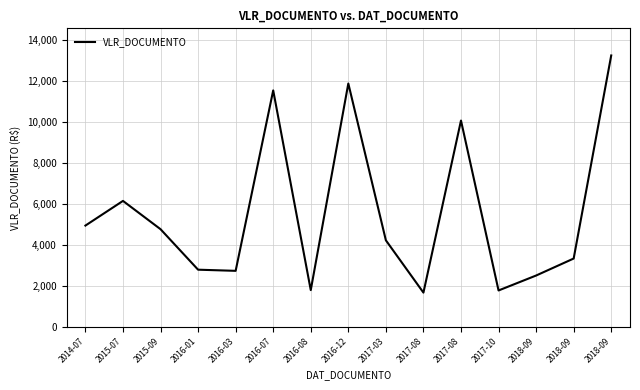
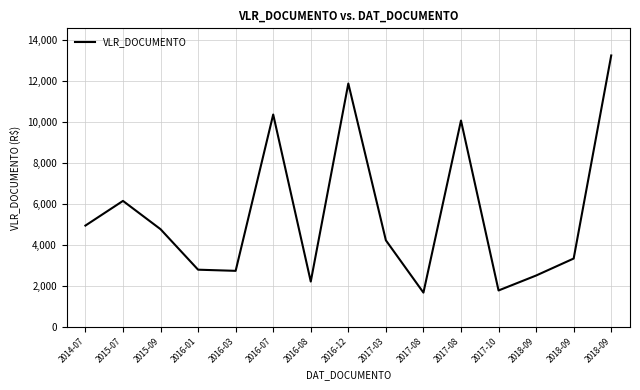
2016-07: 11,500 -> 10,400
2016-08: 1,800 -> 2,200
